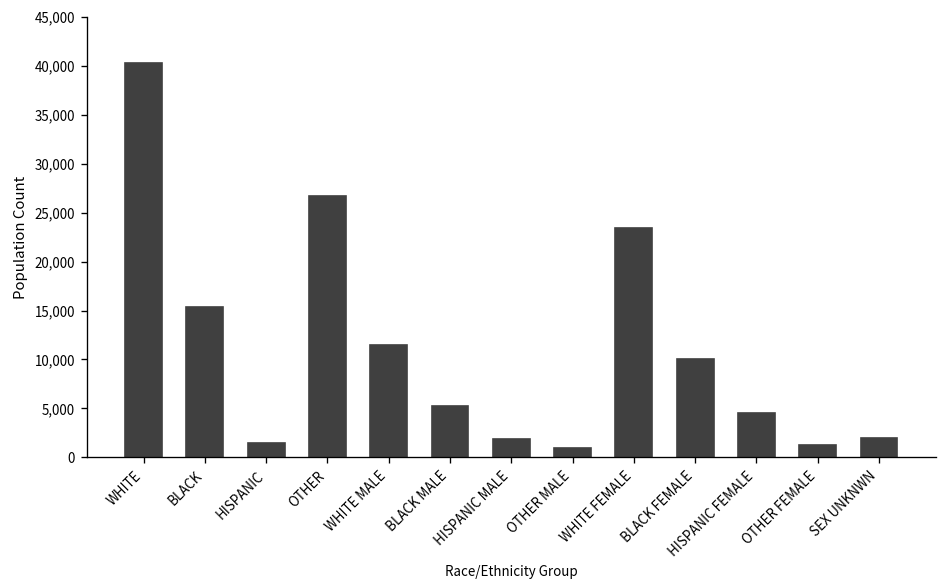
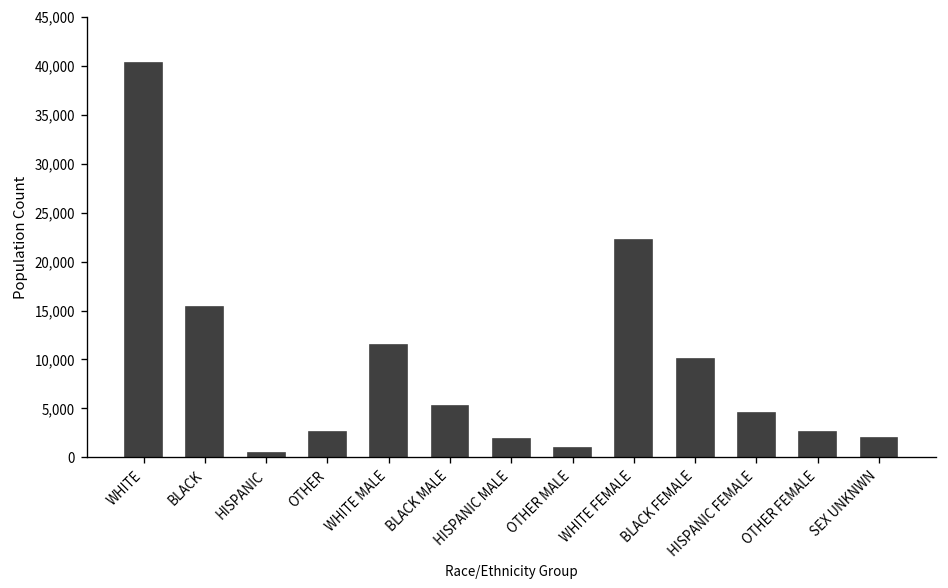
HISPANIC: 1,000 -> 0
OTHER: 27,000 -> 3,000
WHITE FEMALE: 23,000 -> 22,000
OTHER FEMALE: 1,000 -> 3,000
